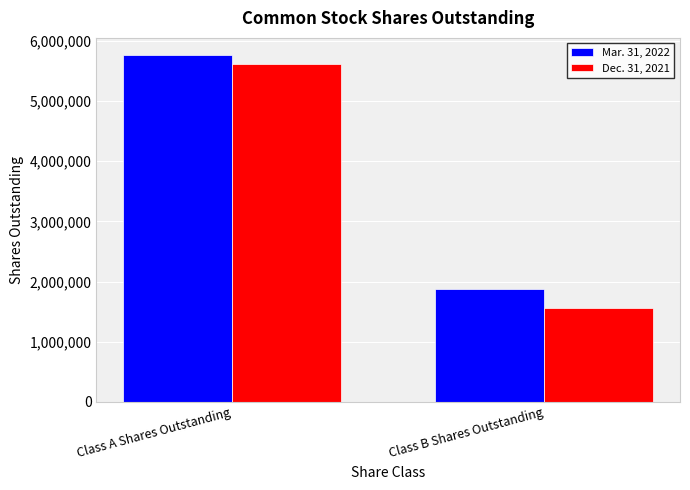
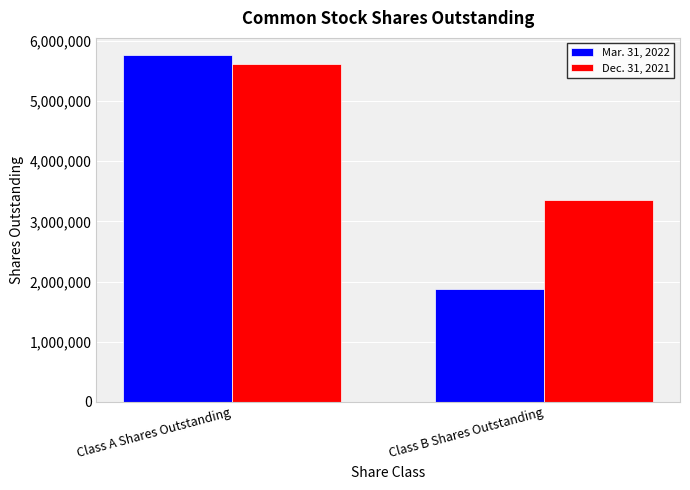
Dec. 31, 2021, Class B Shares Outstanding: 1,600,000 -> 3,400,000
